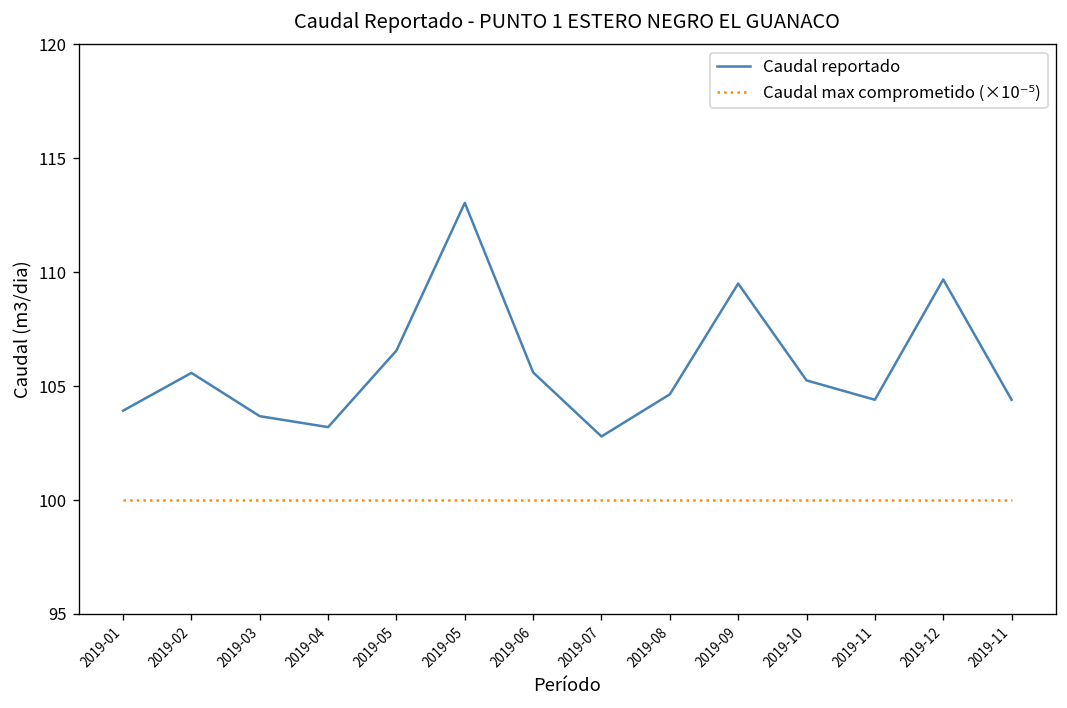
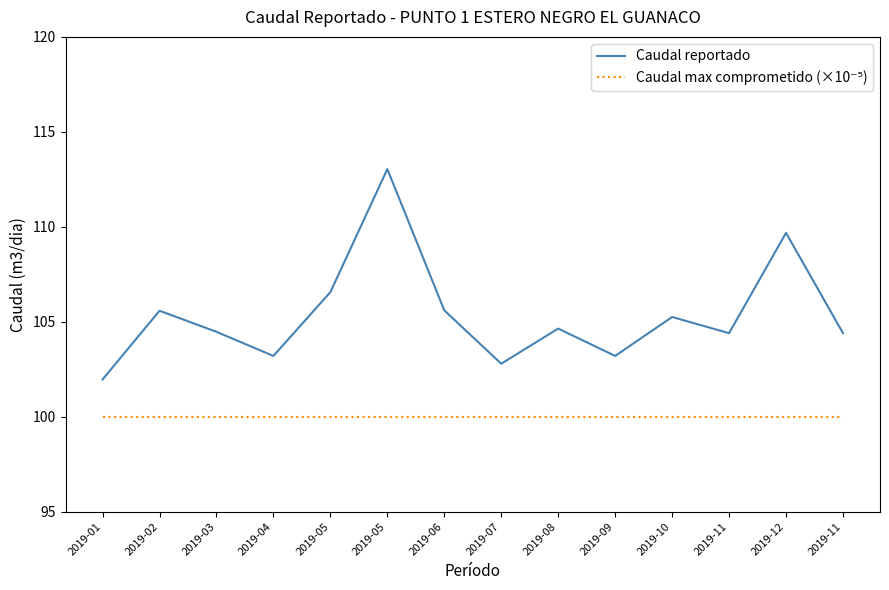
Caudal reportado, 2019-01: 103.9 -> 102.0
Caudal reportado, 2019-03: 103.7 -> 104.5
Caudal reportado, 2019-09: 109.5 -> 103.2
